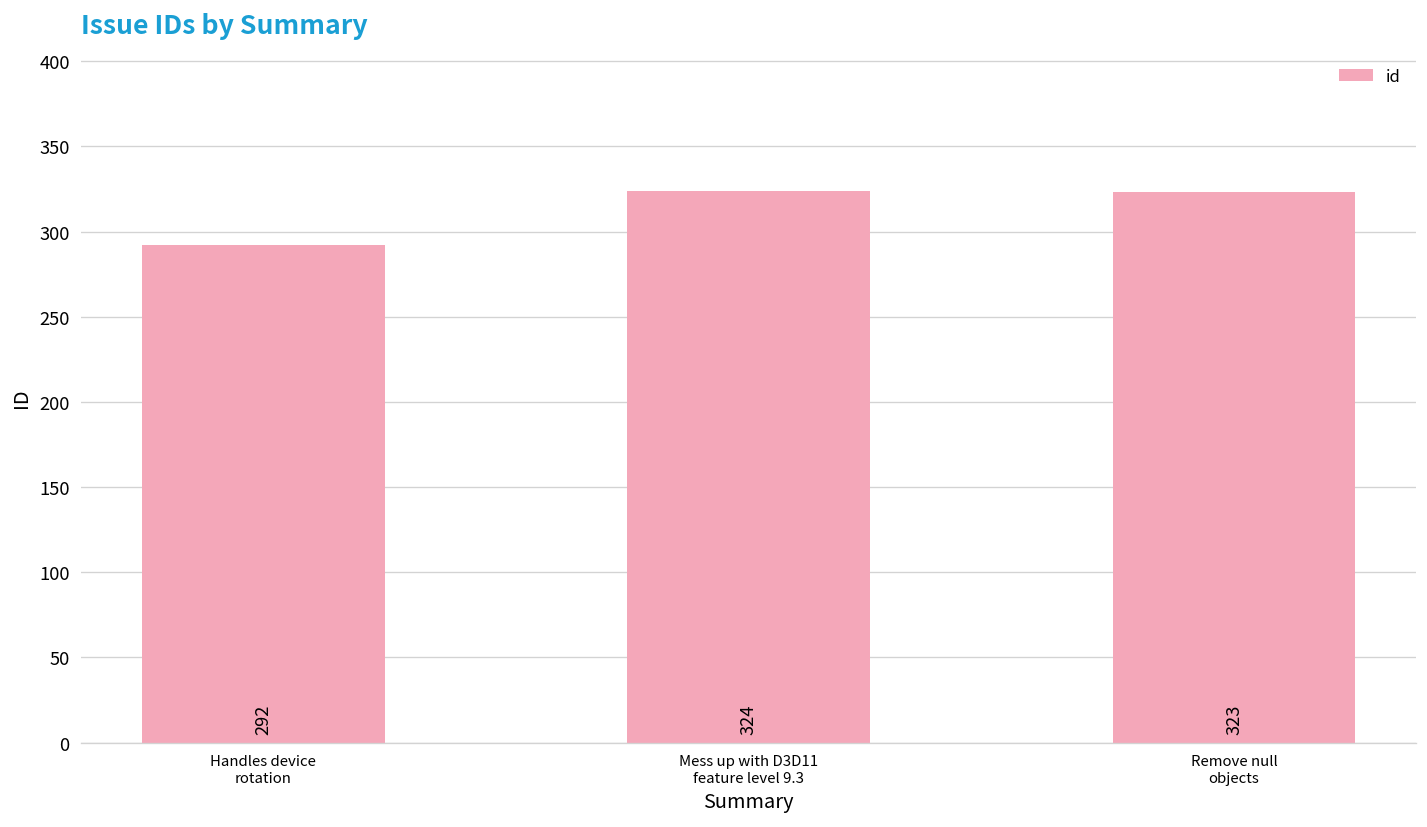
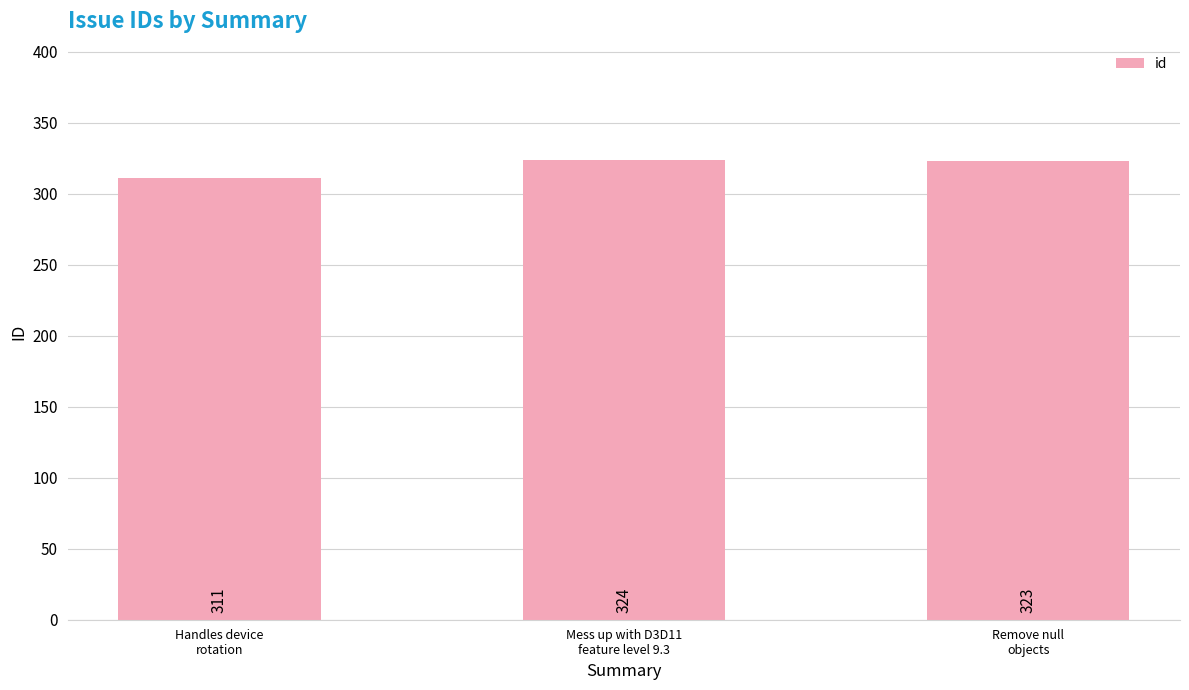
Handles device rotation: 292 -> 311
